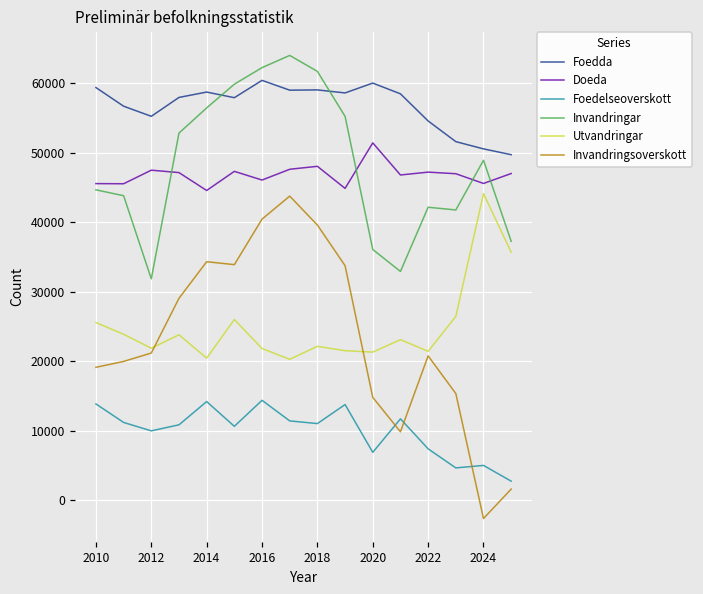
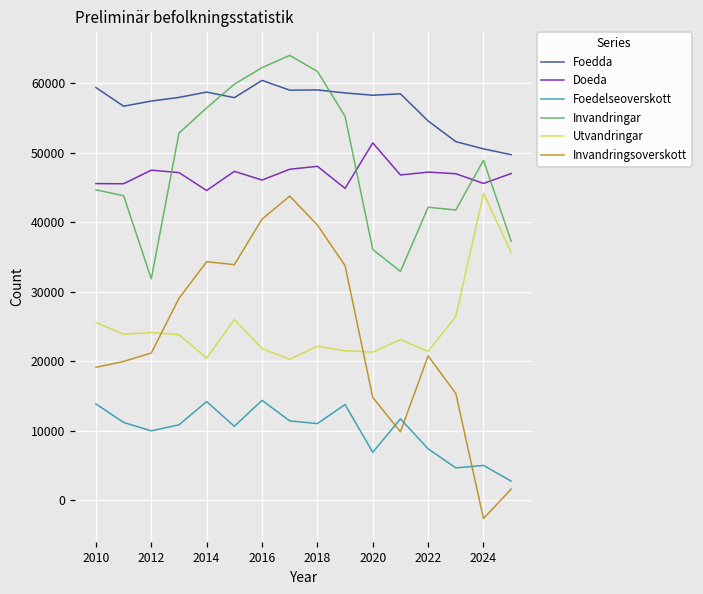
Foedda, 2012: 55000 -> 57000
Utvandringar, 2012: 22000 -> 24000
Foedda, 2020: 60000 -> 58000
